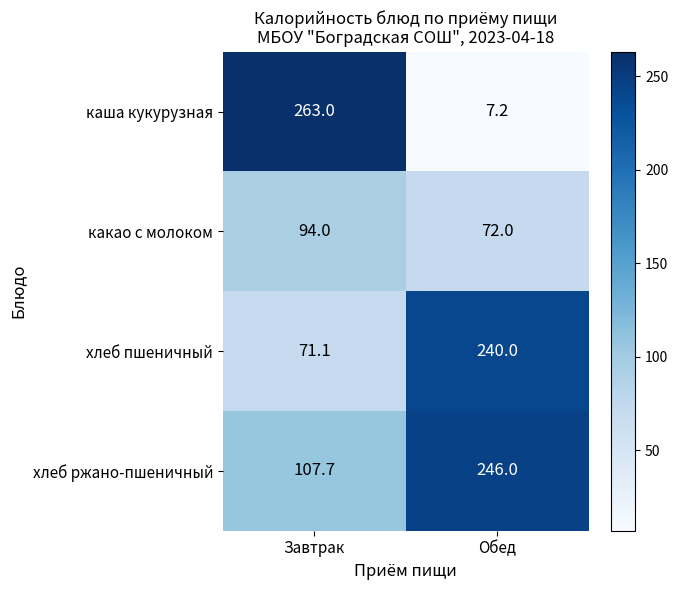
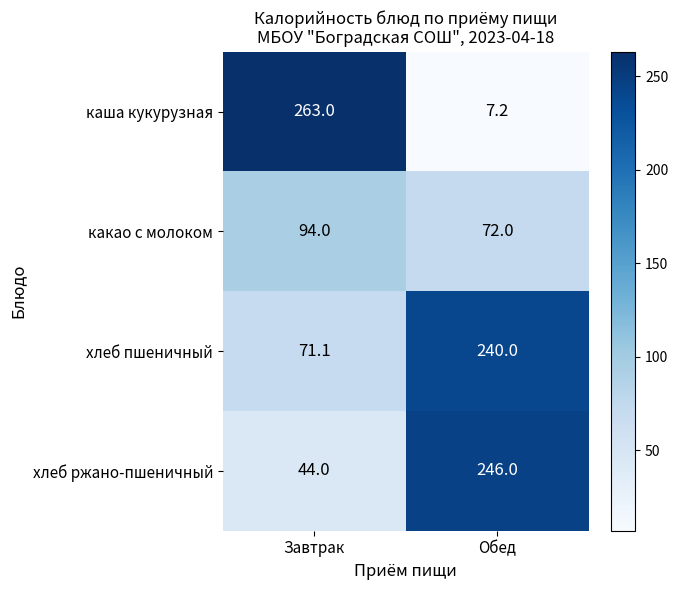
хлеб ржано-пшеничный, Завтрак: 107.7 -> 44.0
